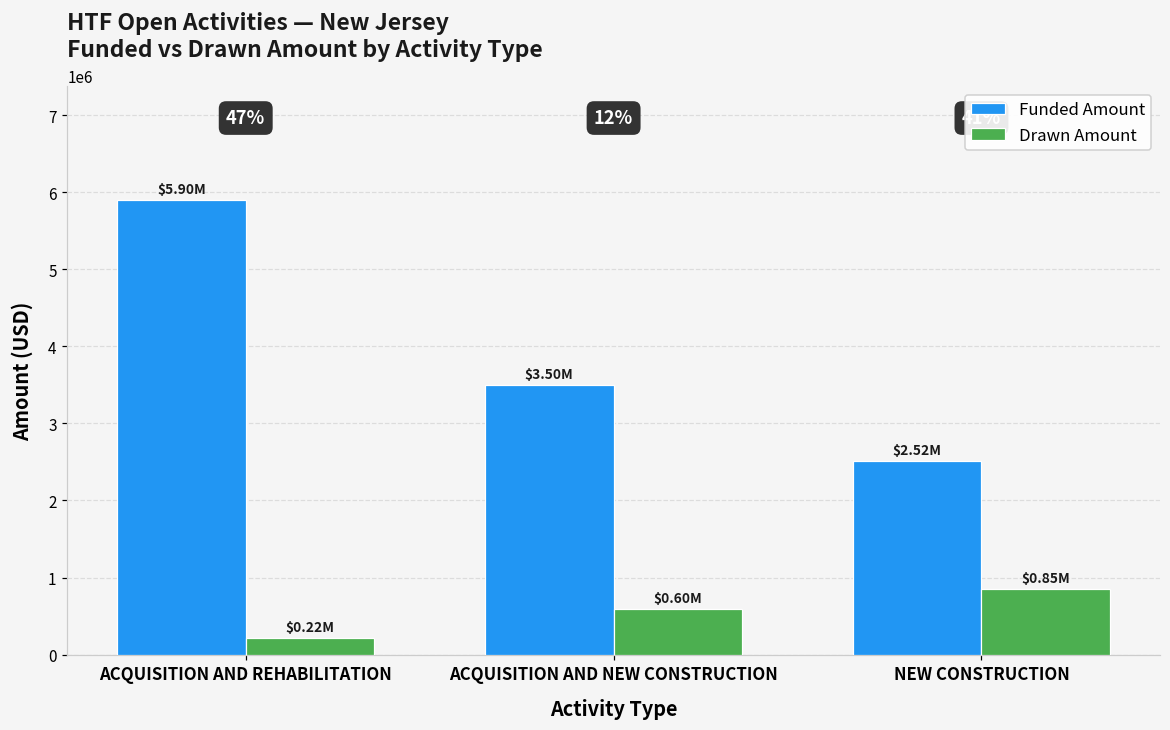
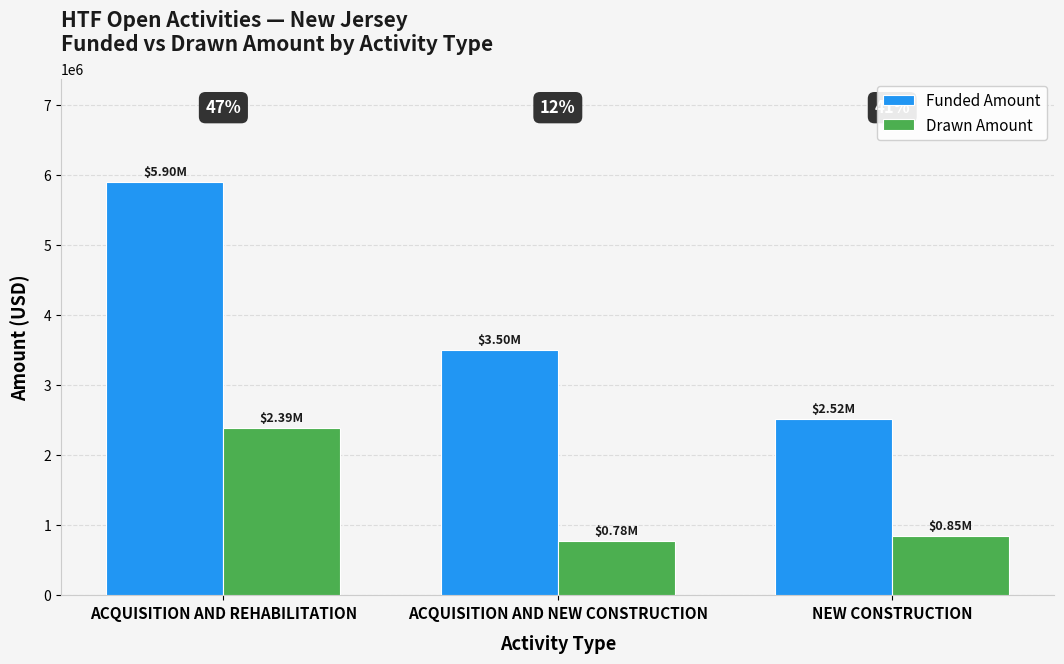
Drawn Amount, ACQUISITION AND REHABILITATION: $0.22M -> $2.39M
Drawn Amount, ACQUISITION AND NEW CONSTRUCTION: $0.60M -> $0.78M
